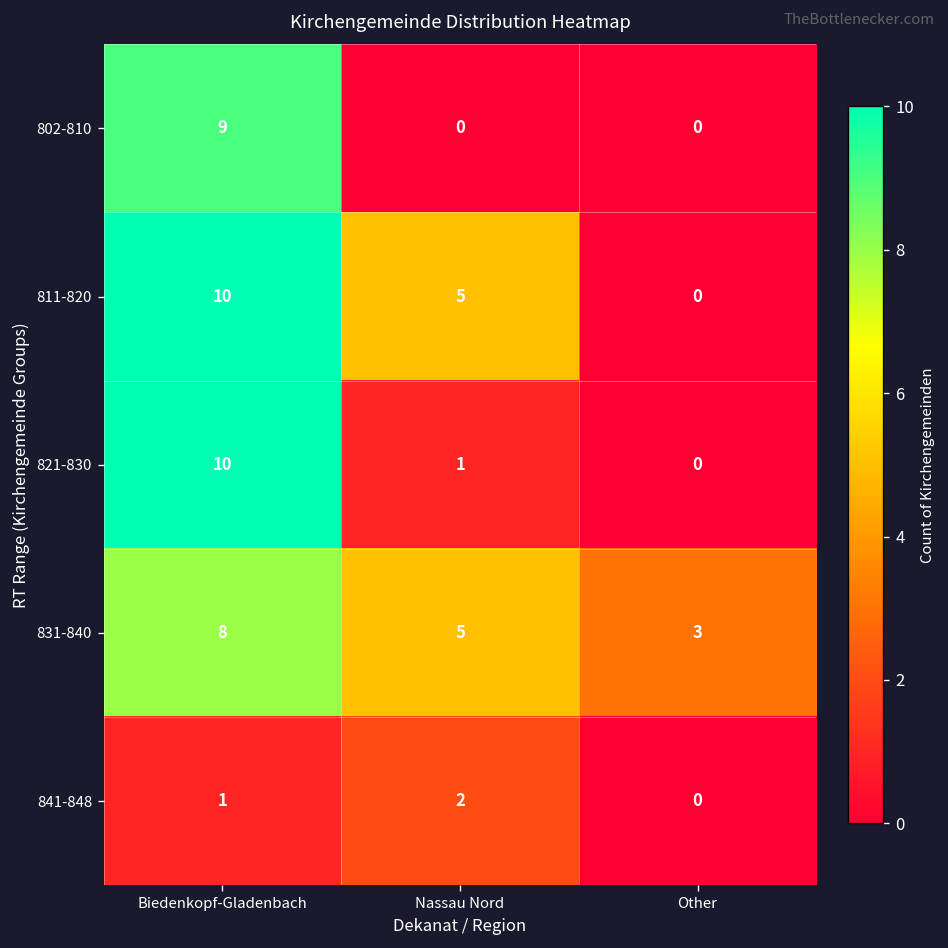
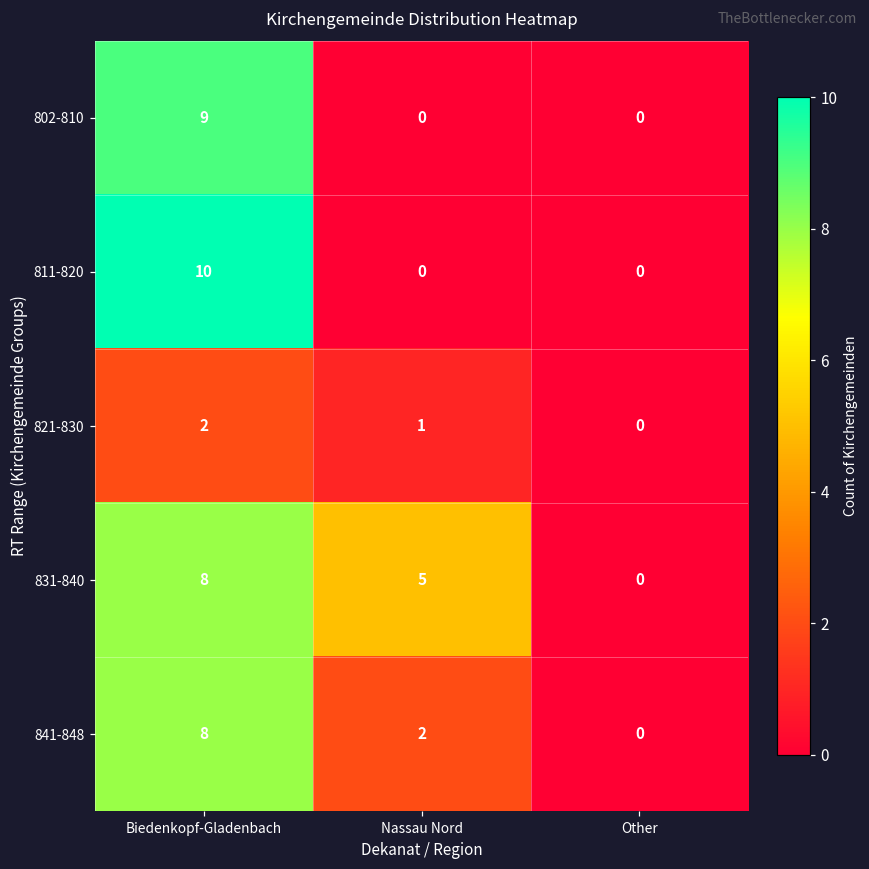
811-820, Nassau Nord: 5 -> 0
821-830, Biedenkopf-Gladenbach: 10 -> 2
831-840, Other: 3 -> 0
841-848, Biedenkopf-Gladenbach: 1 -> 8
